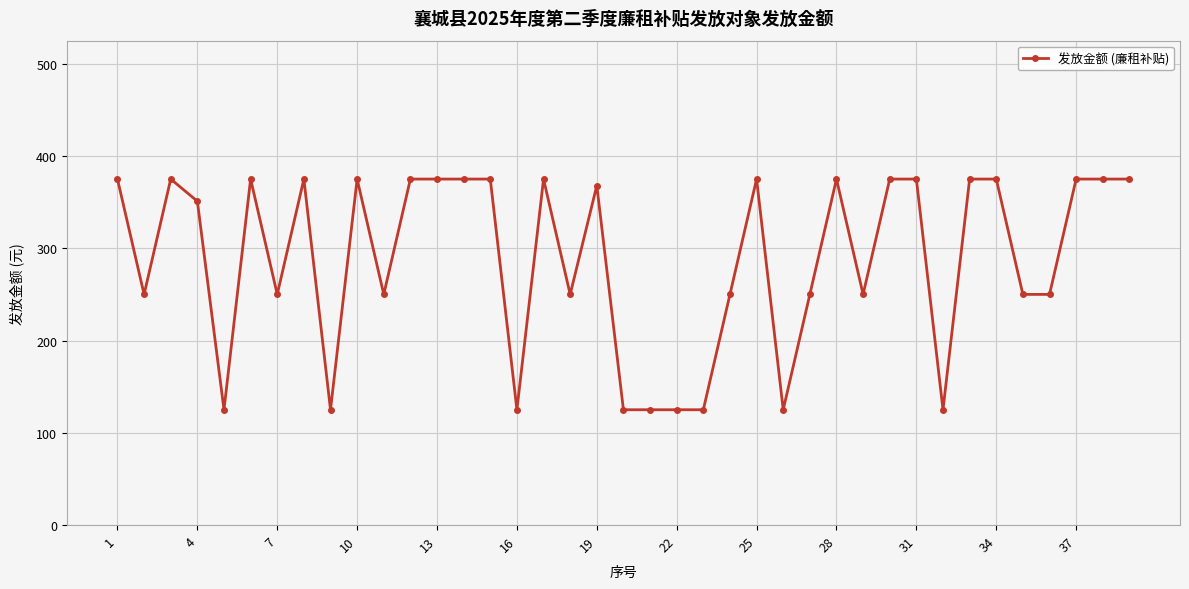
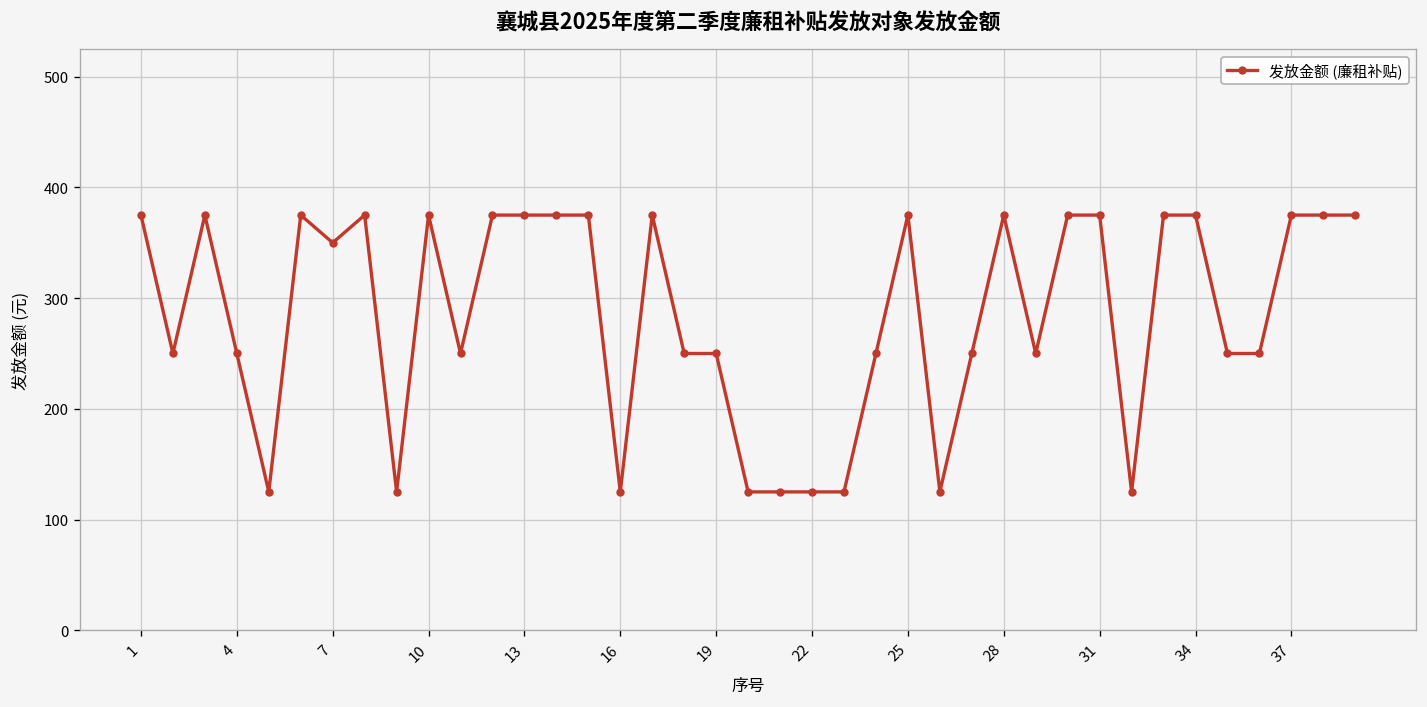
4: 350 -> 250
7: 250 -> 350
19: 370 -> 250
